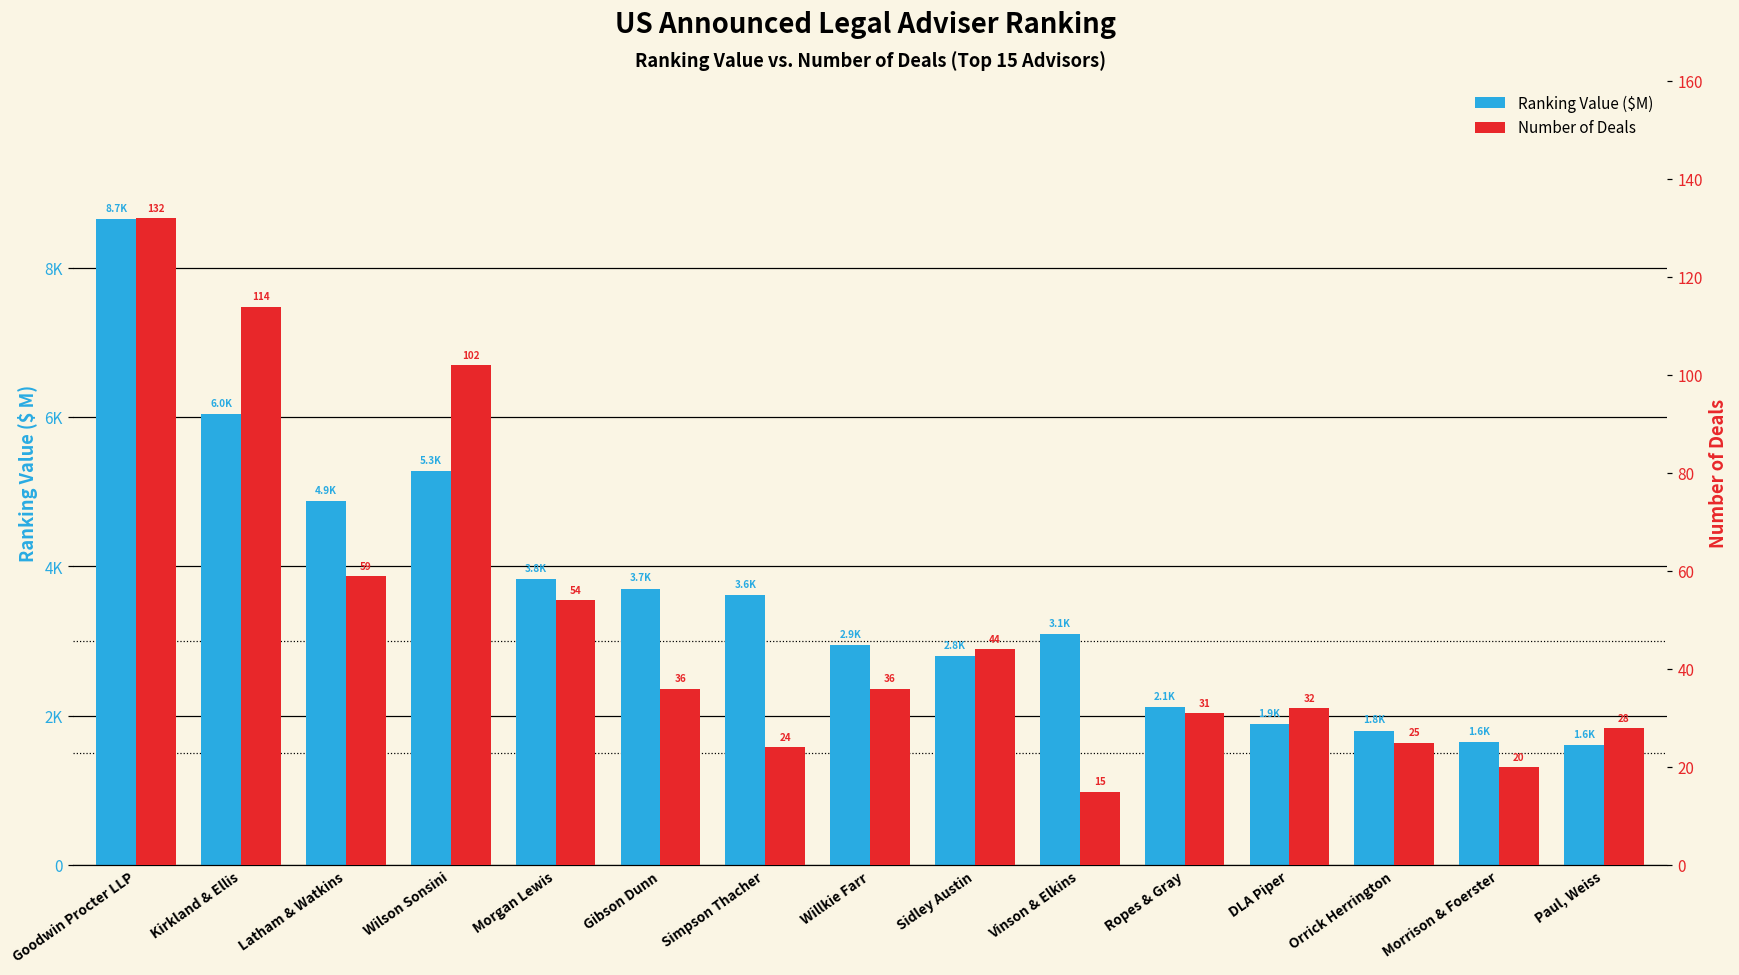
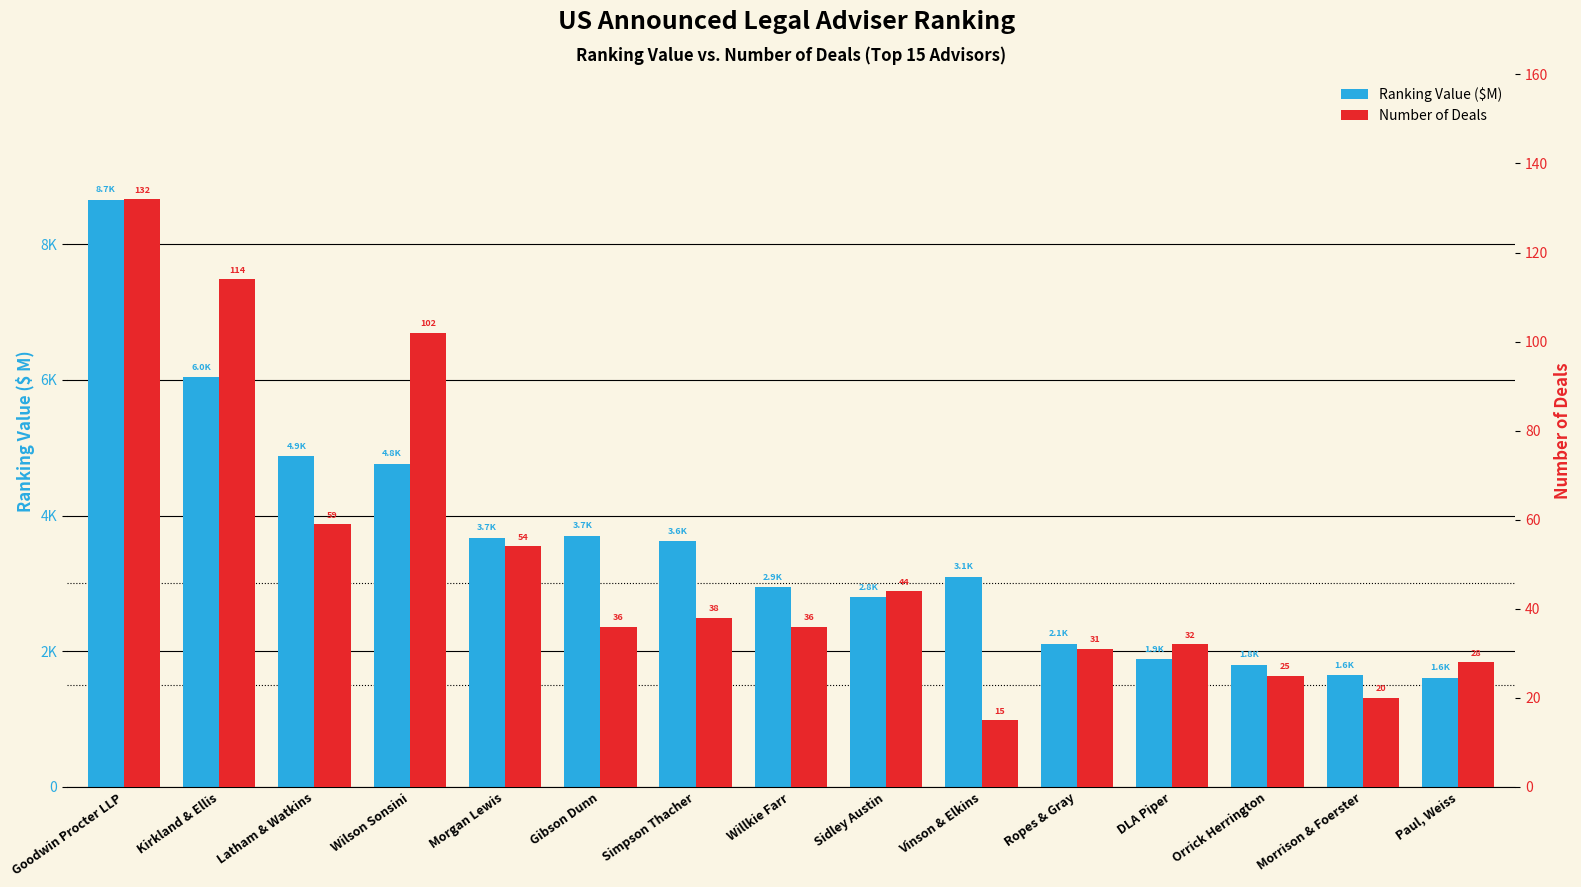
Ranking Value ($M), Wilson Sonsini: 5.3K -> 4.8K
Ranking Value ($M), Morgan Lewis: 3.8K -> 3.7K
Number of Deals, Simpson Thacher: 24 -> 38
